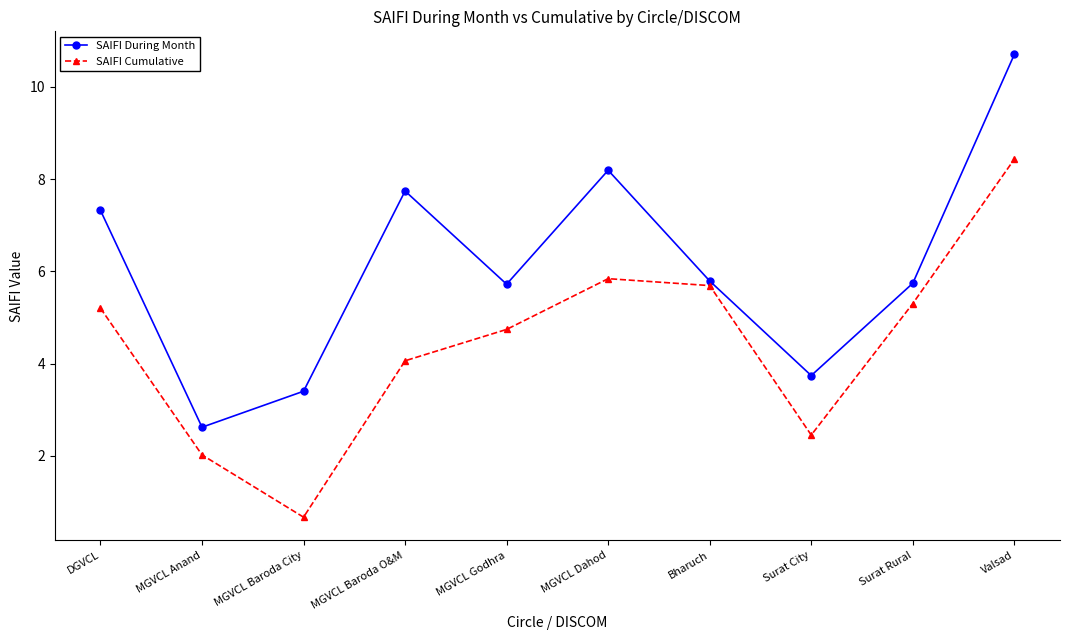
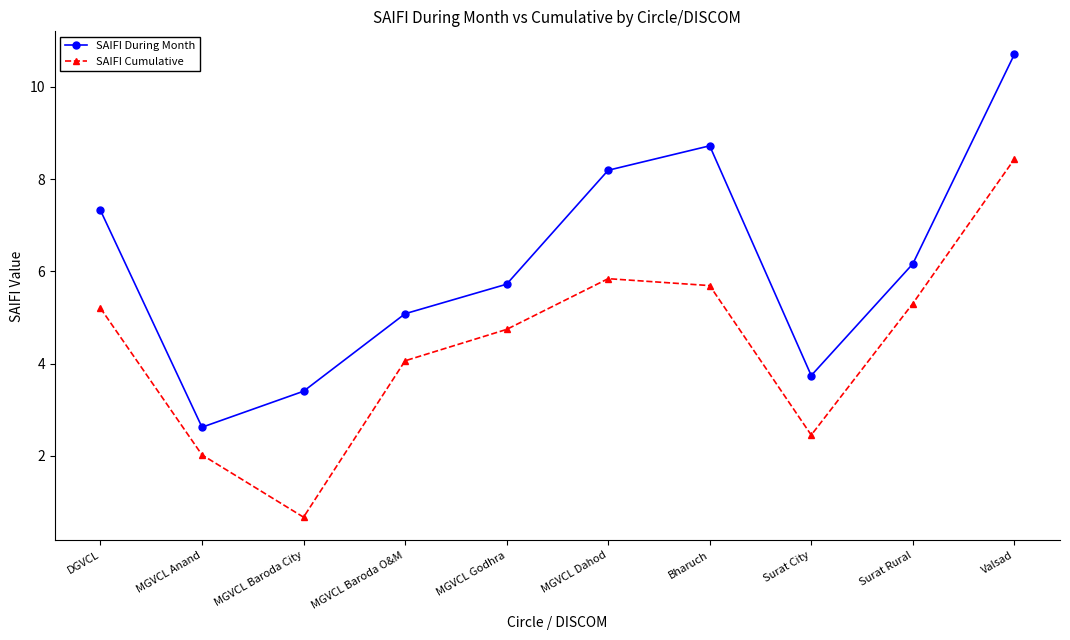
SAIFI During Month, MGVCL Baroda O&M: 7.7 -> 5.1
SAIFI During Month, Bharuch: 5.8 -> 8.7
SAIFI During Month, Surat Rural: 5.7 -> 6.2
